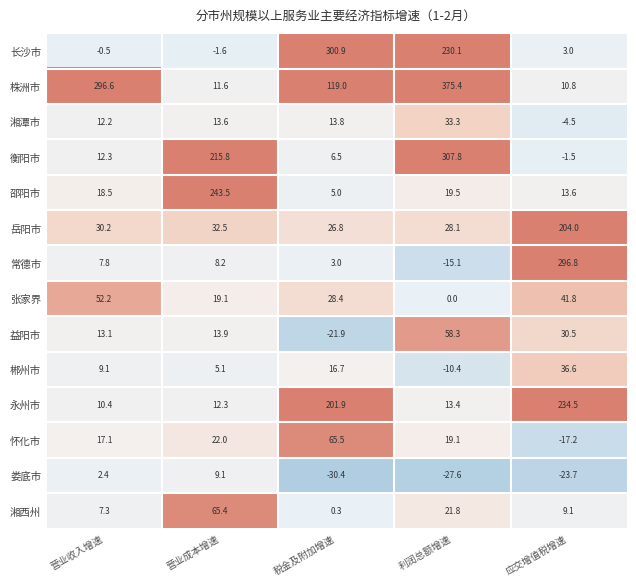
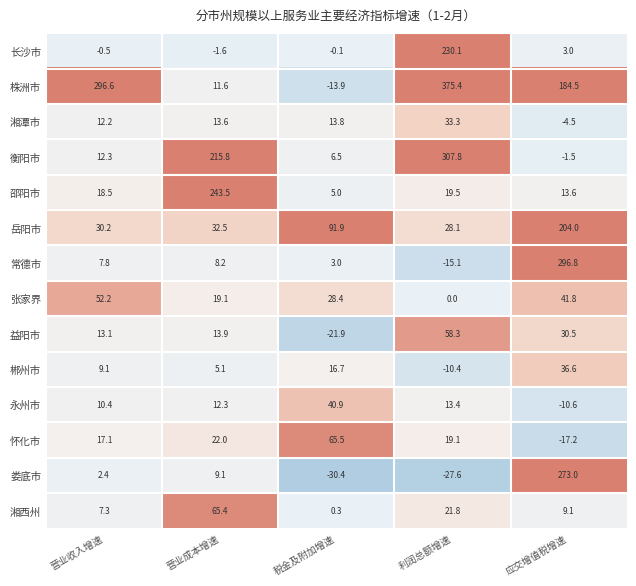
长沙市, 税金及附加增速: 300.9 -> -0.1
株洲市, 税金及附加增速: 119.0 -> -13.9
株洲市, 应交增值税增速: 10.8 -> 184.5
岳阳市, 税金及附加增速: 26.8 -> 91.9
永州市, 税金及附加增速: 201.9 -> 40.9
永州市, 应交增值税增速: 234.5 -> -10.6
娄底市, 应交增值税增速: -23.7 -> 273.0
